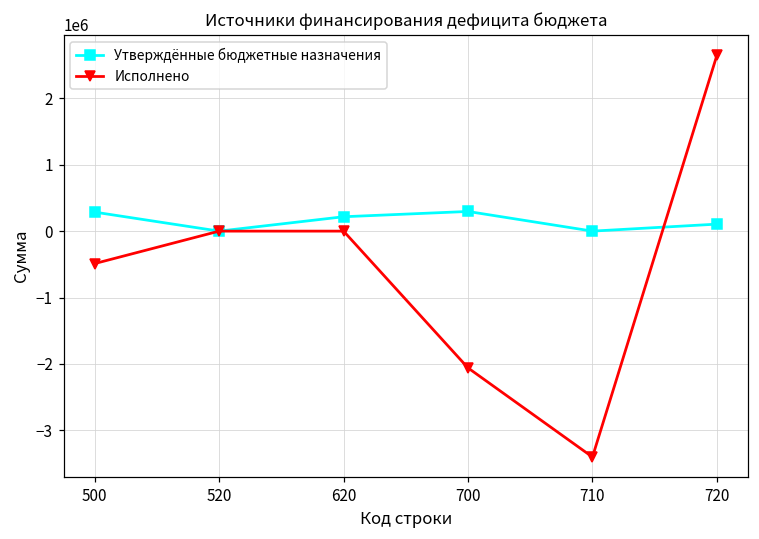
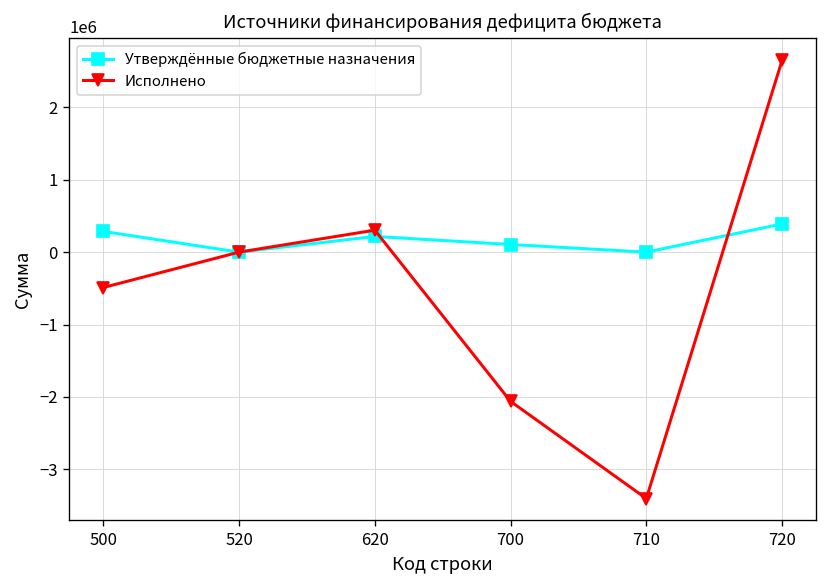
Исполнено, 620: 0 -> 300000
Утверждённые бюджетные назначения, 700: 300000 -> 100000
Утверждённые бюджетные назначения, 720: 100000 -> 400000
